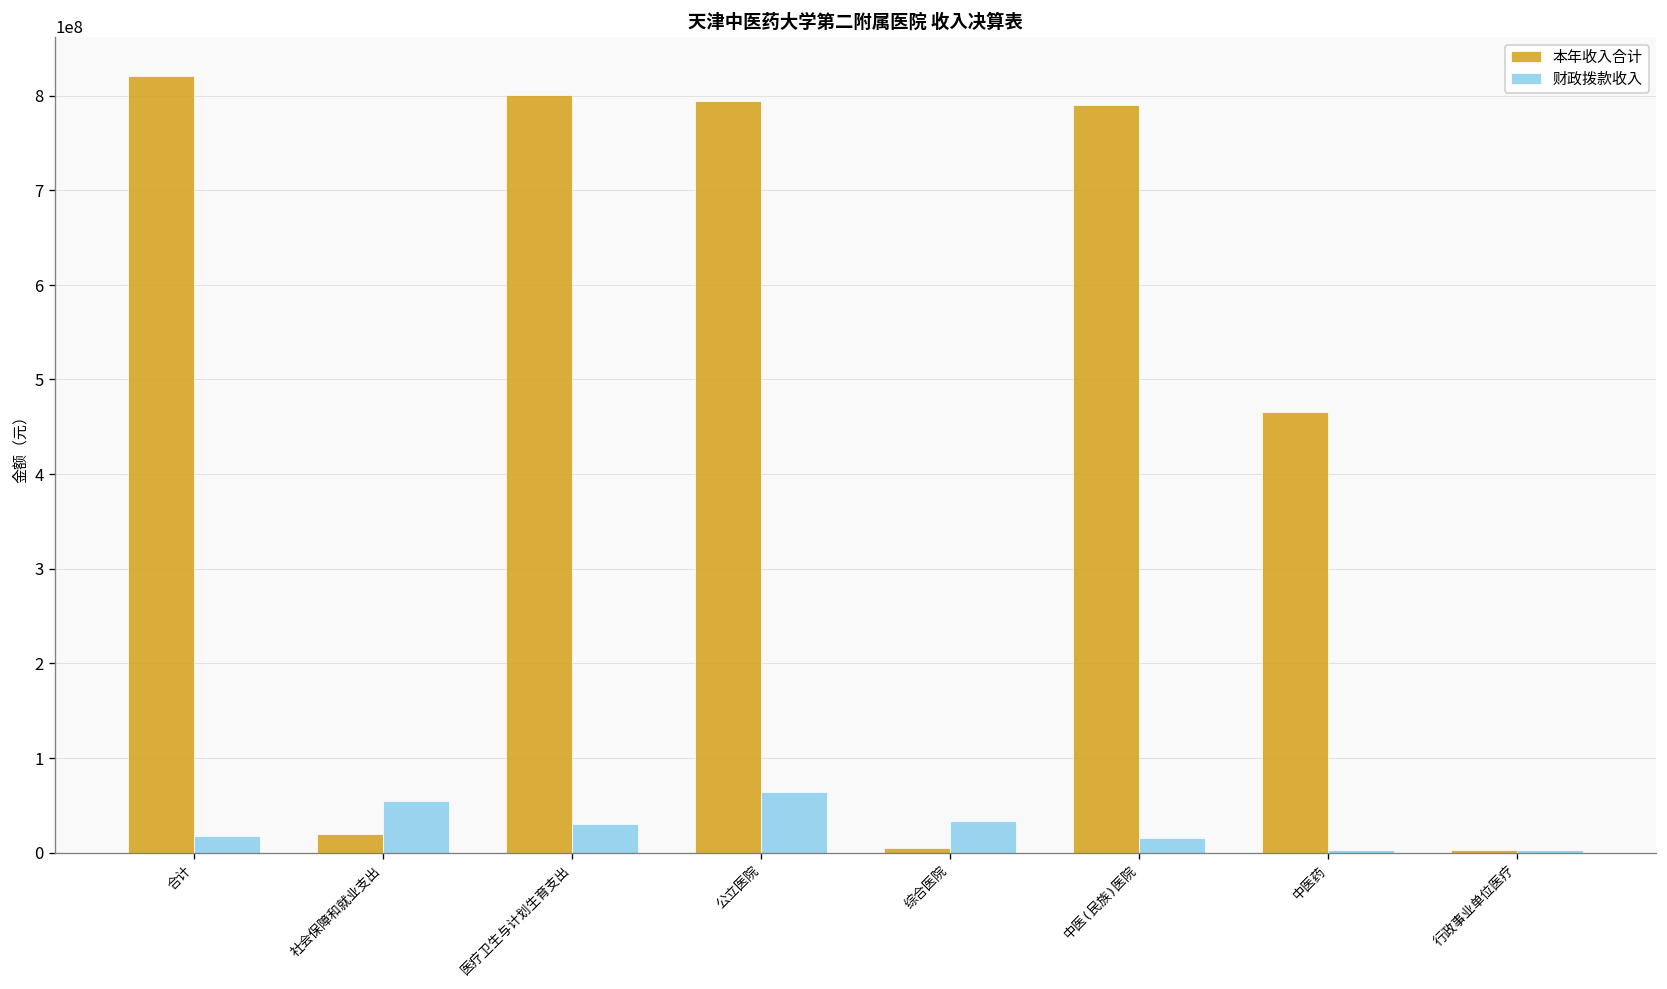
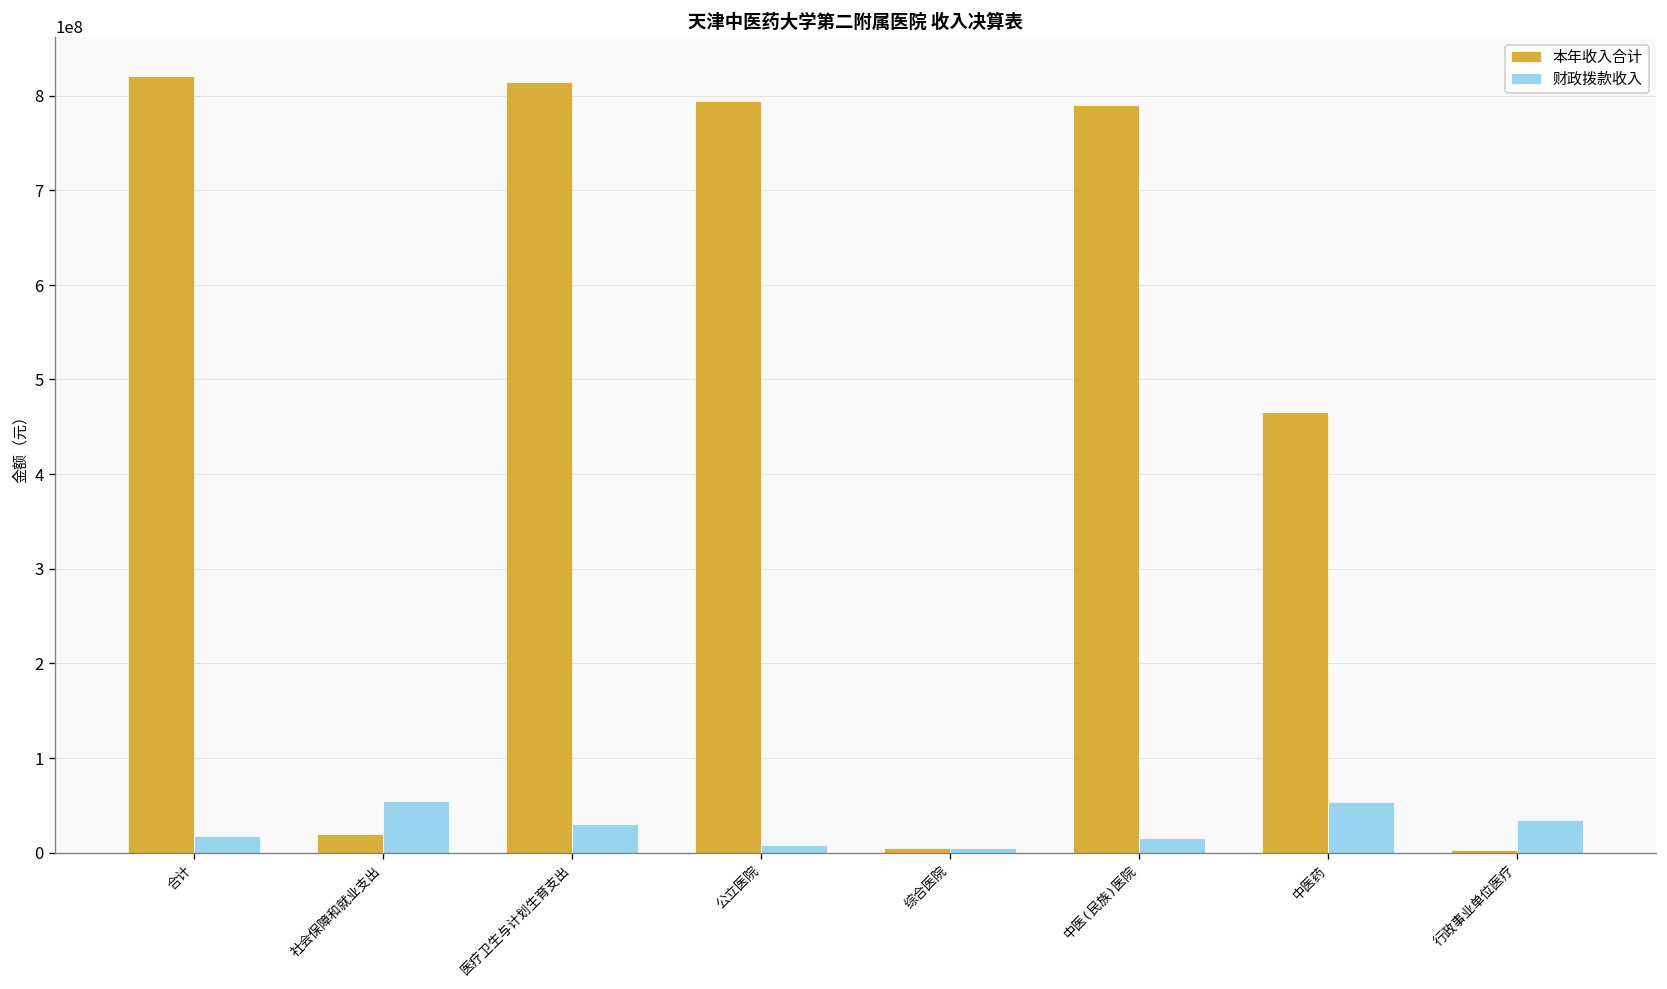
本年收入合计, 医疗卫生与计划生育支出: 800000000 -> 810000000
财政拨款收入, 公立医院: 60000000 -> 10000000
财政拨款收入, 综合医院: 30000000 -> 0
财政拨款收入, 中医药: 0 -> 50000000
财政拨款收入, 行政事业单位医疗: 0 -> 30000000
